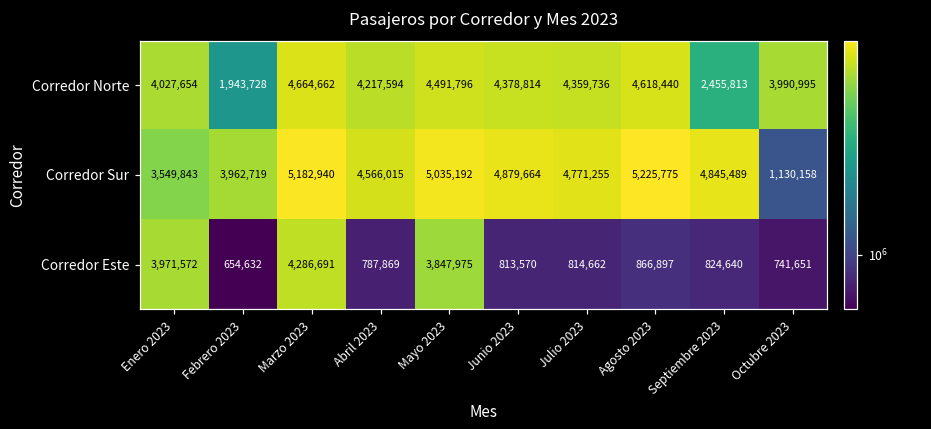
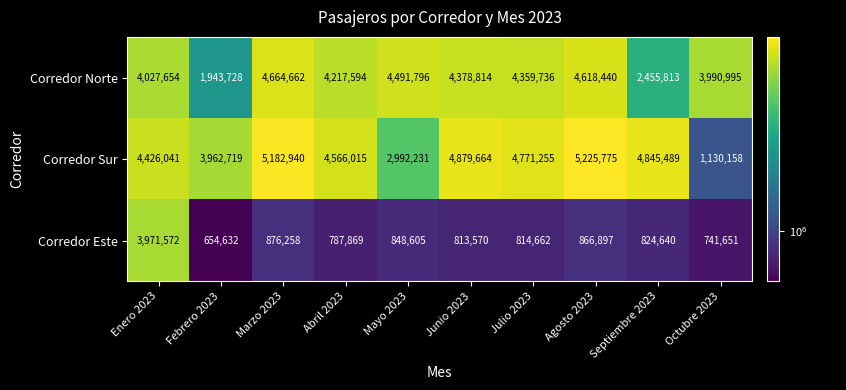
Corredor Sur, Enero 2023: 3,549,843 -> 4,426,041
Corredor Sur, Mayo 2023: 5,035,192 -> 2,992,231
Corredor Este, Marzo 2023: 4,286,691 -> 876,258
Corredor Este, Mayo 2023: 3,847,975 -> 848,605
